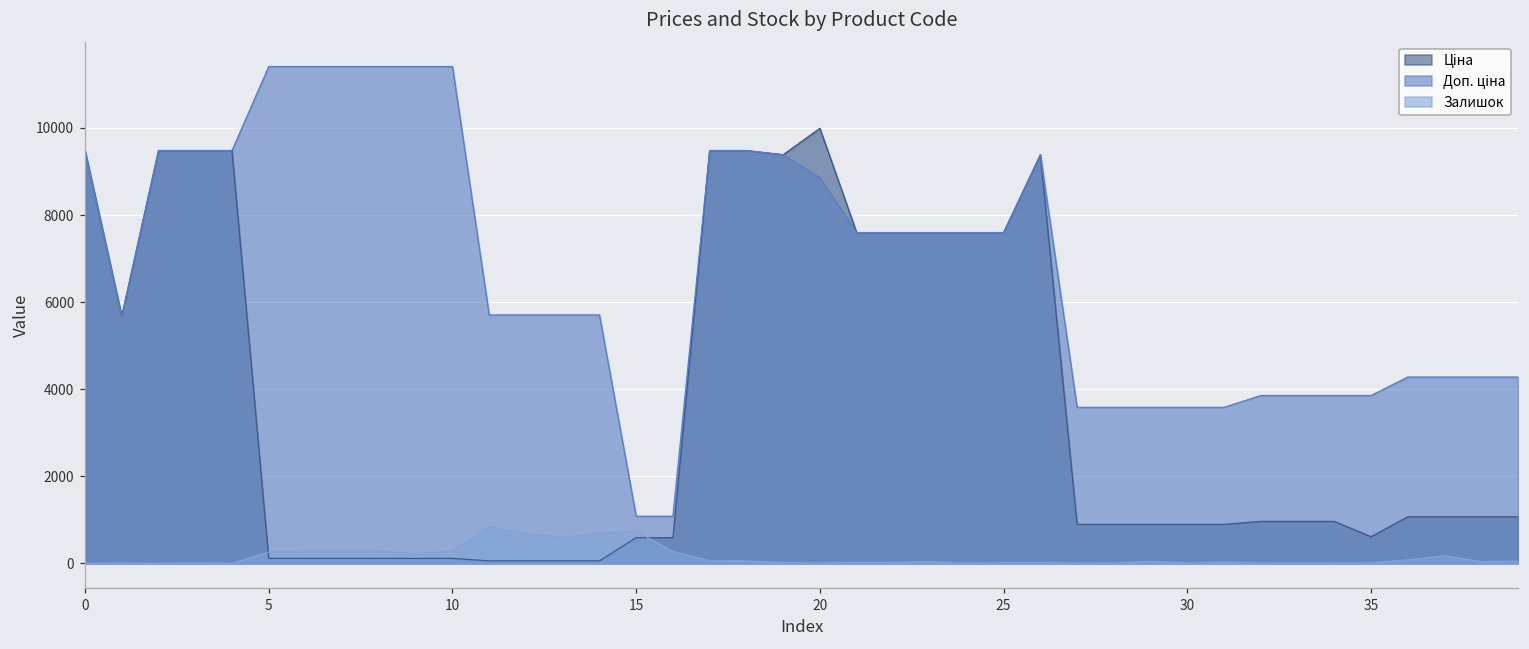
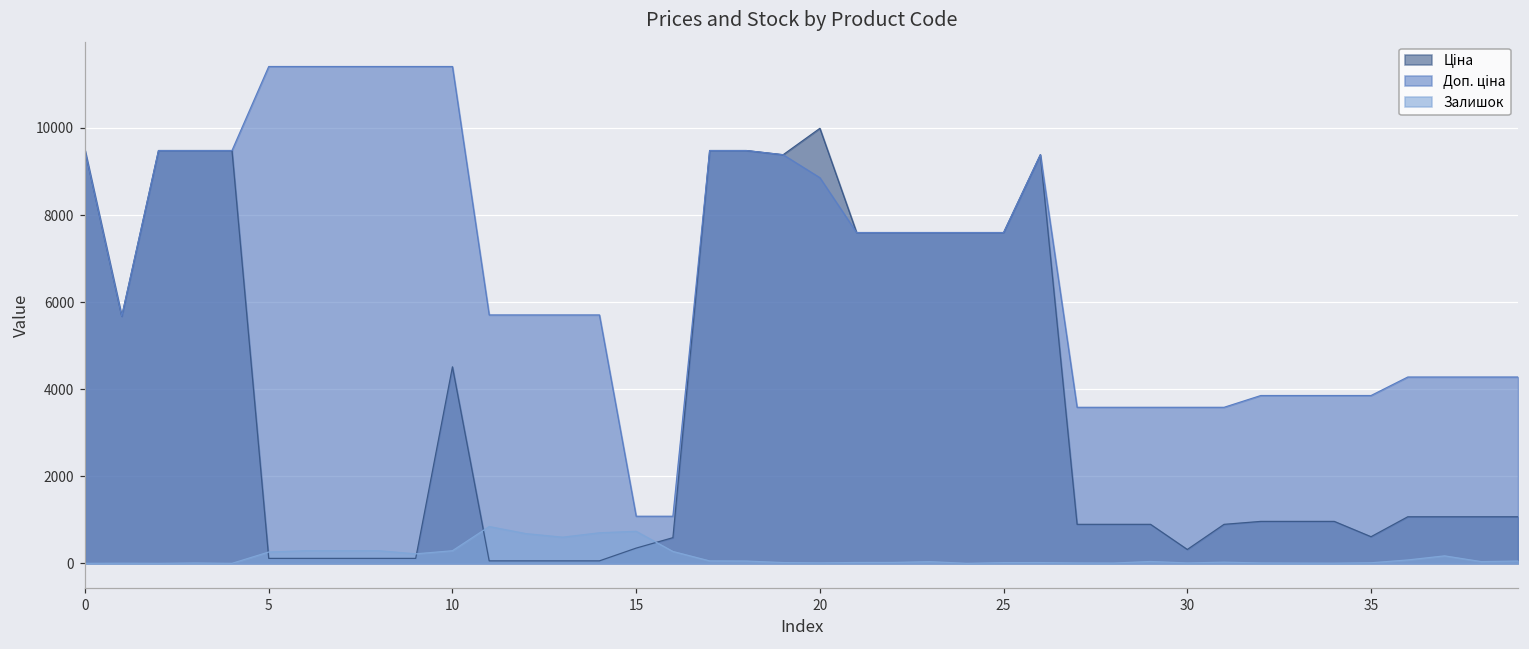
Ціна, 10: 100 -> 4500
Ціна, 15: 600 -> 400
Ціна, 30: 900 -> 300
